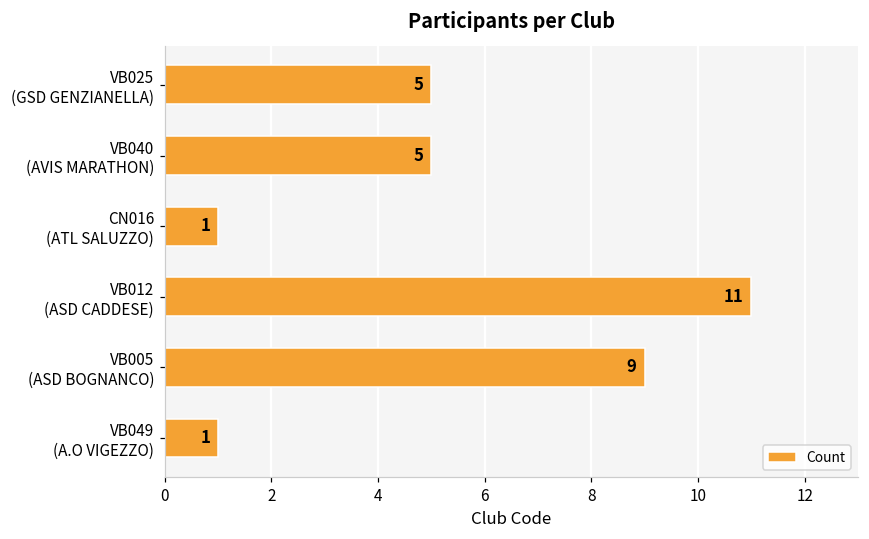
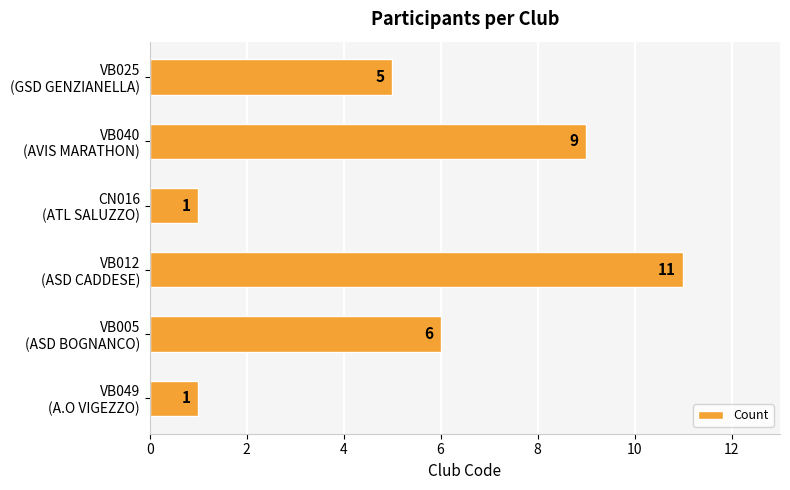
VB040 (AVIS MARATHON): 5 -> 9
VB005 (ASD BOGNANCO): 9 -> 6
